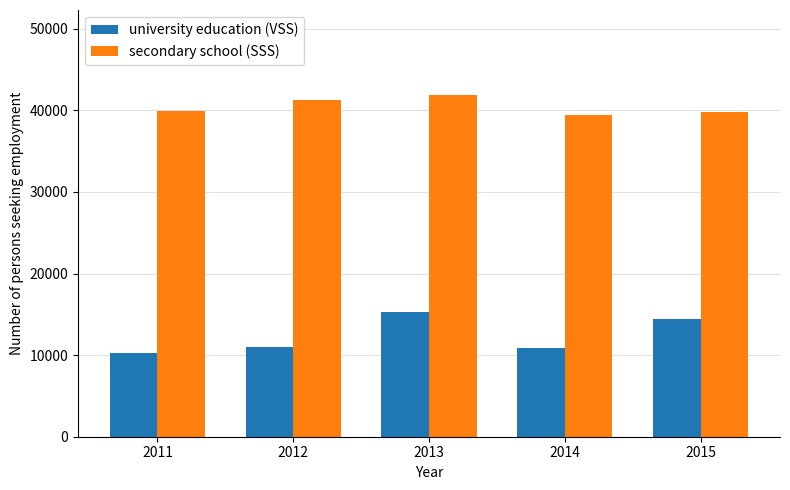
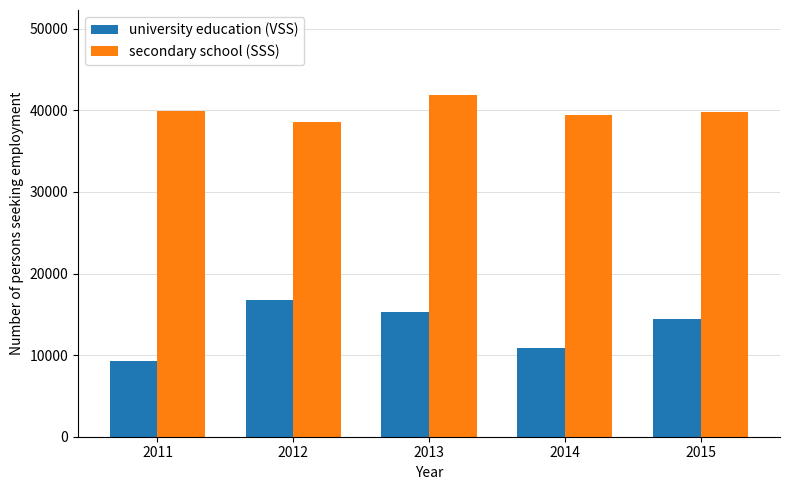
university education (VSS), 2011: 10000 -> 9000
university education (VSS), 2012: 11000 -> 17000
secondary school (SSS), 2012: 41000 -> 39000
